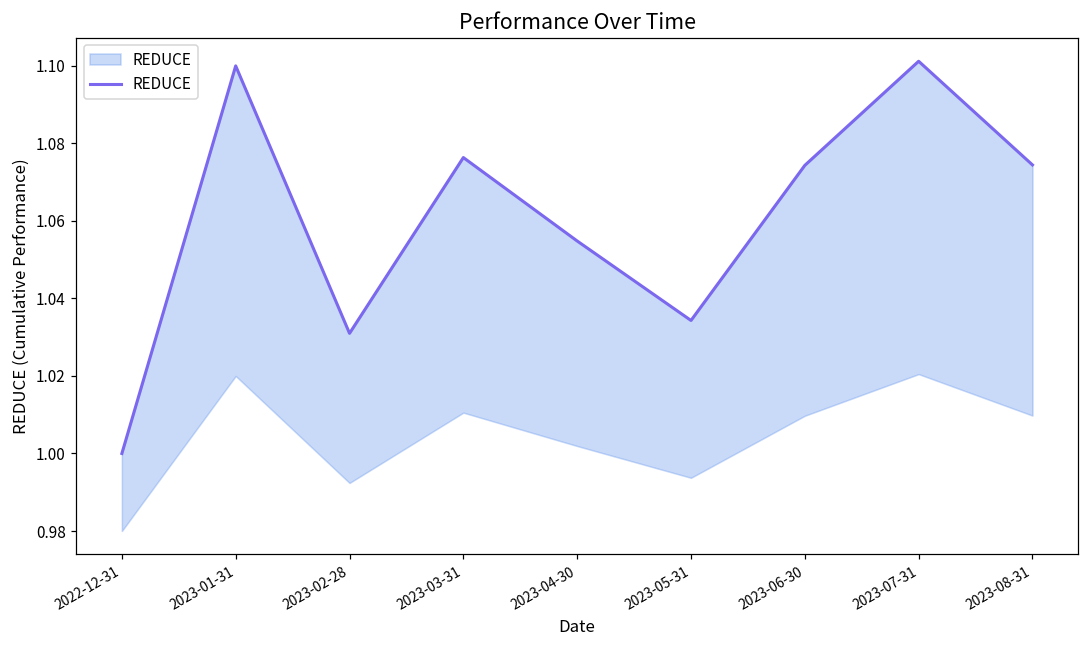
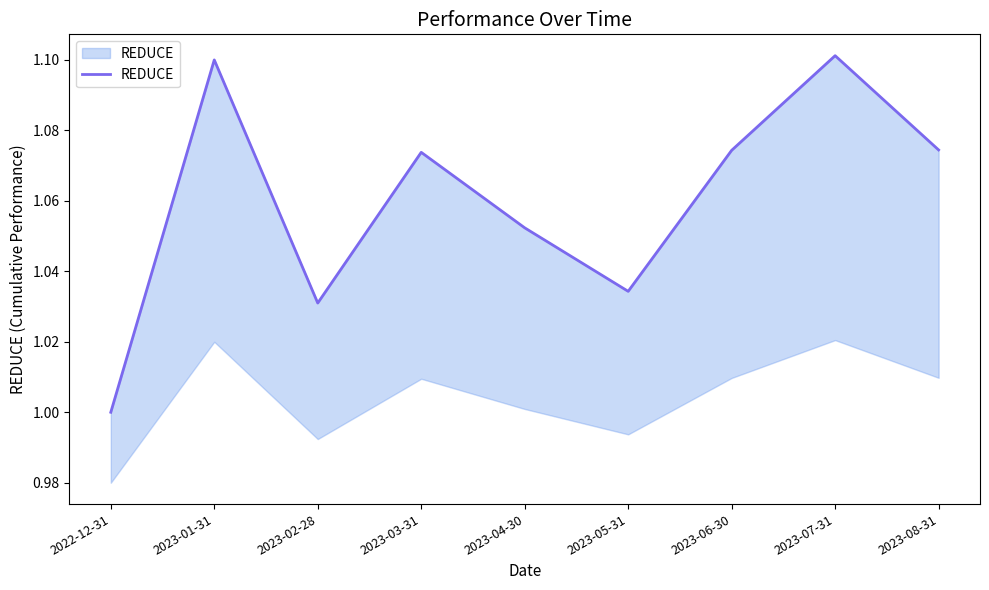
2023-03-31: 1.076 -> 1.074
2023-04-30: 1.055 -> 1.052
